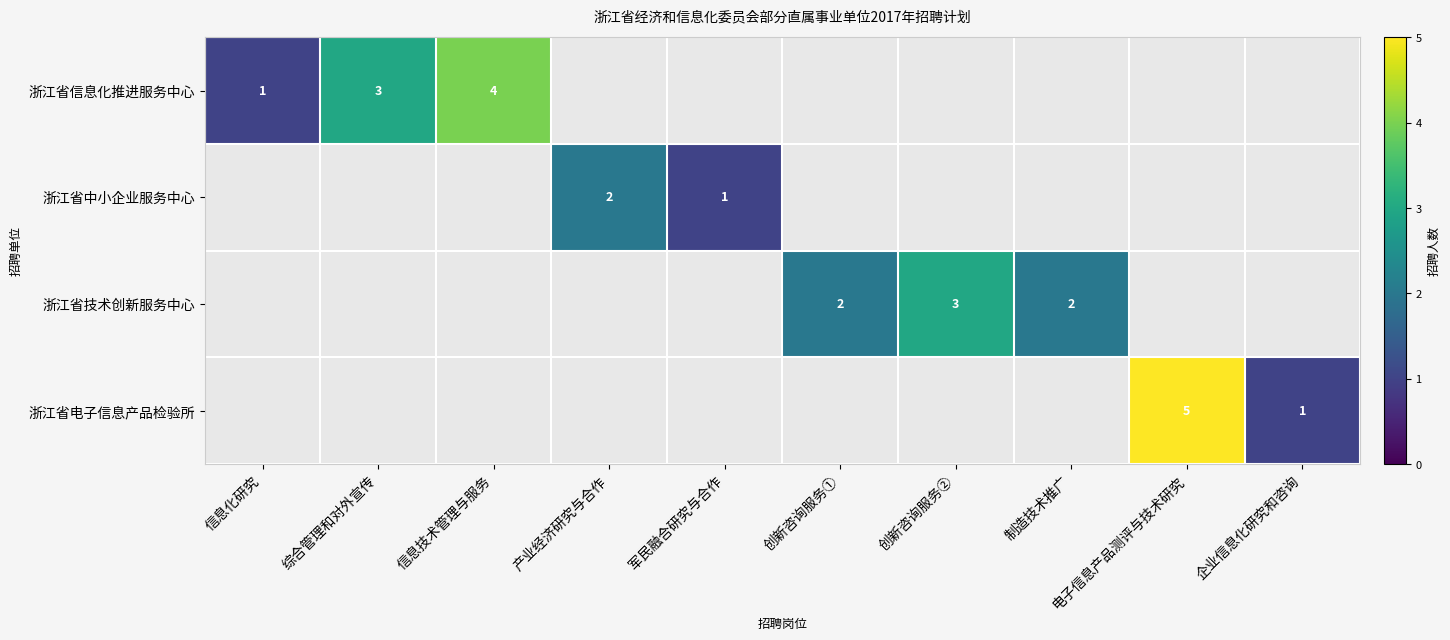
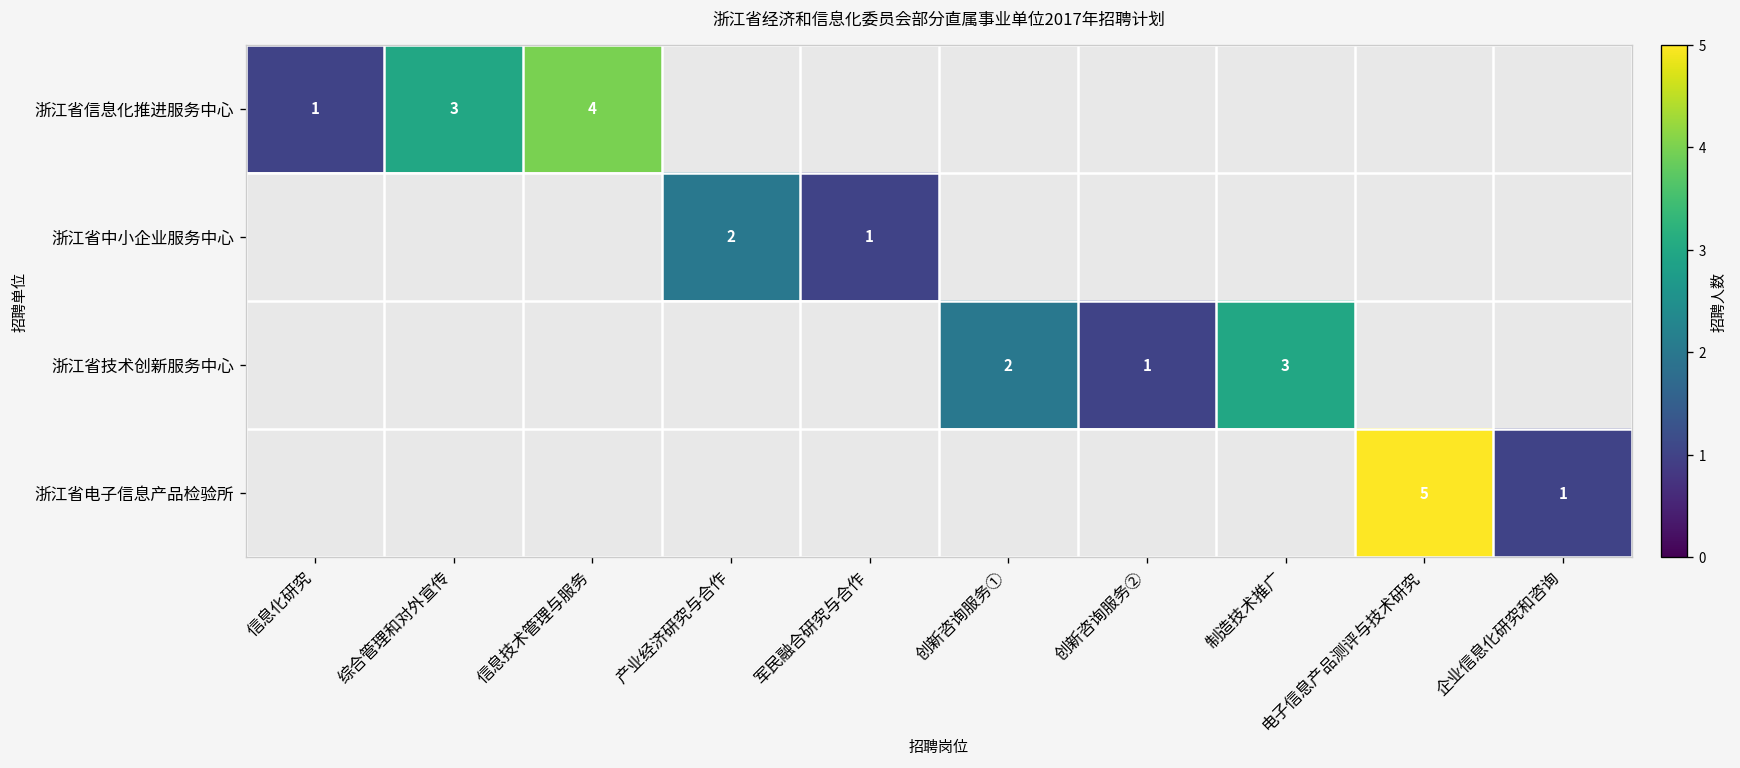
浙江省技术创新服务中心, 创新咨询服务②: 3 -> 1
浙江省技术创新服务中心, 制造技术推广: 2 -> 3
